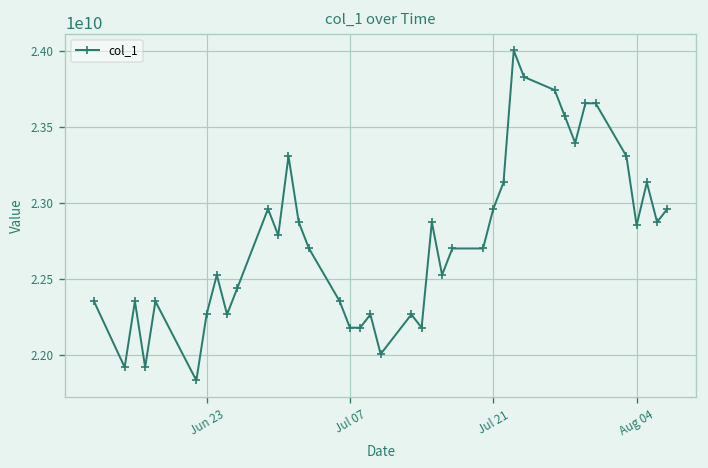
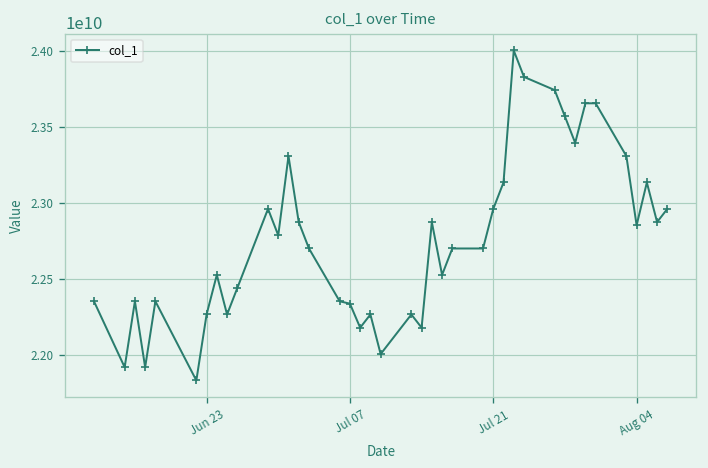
Jul 07: 22180000000 -> 22340000000
